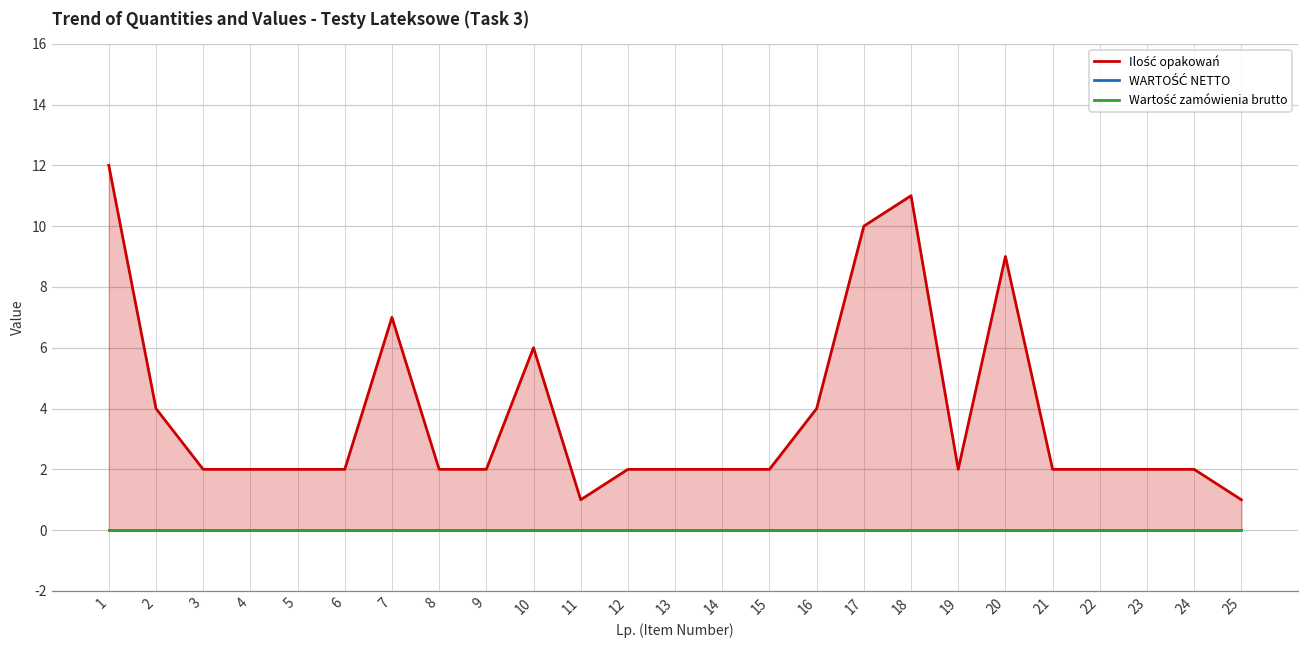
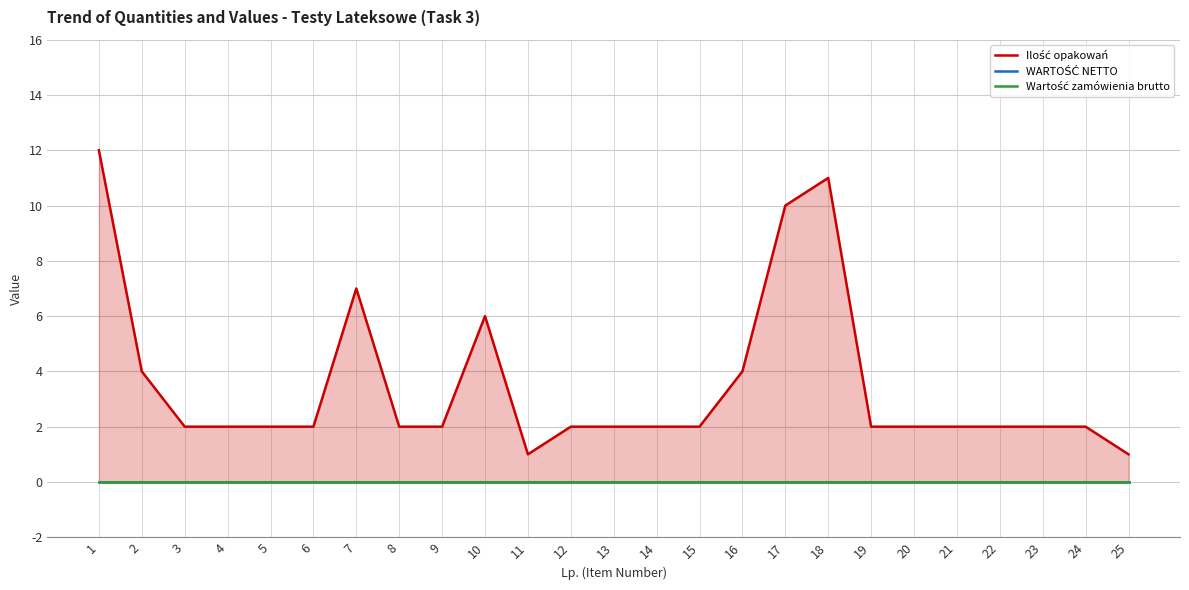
Ilość opakowań, 20: 9 -> 2
